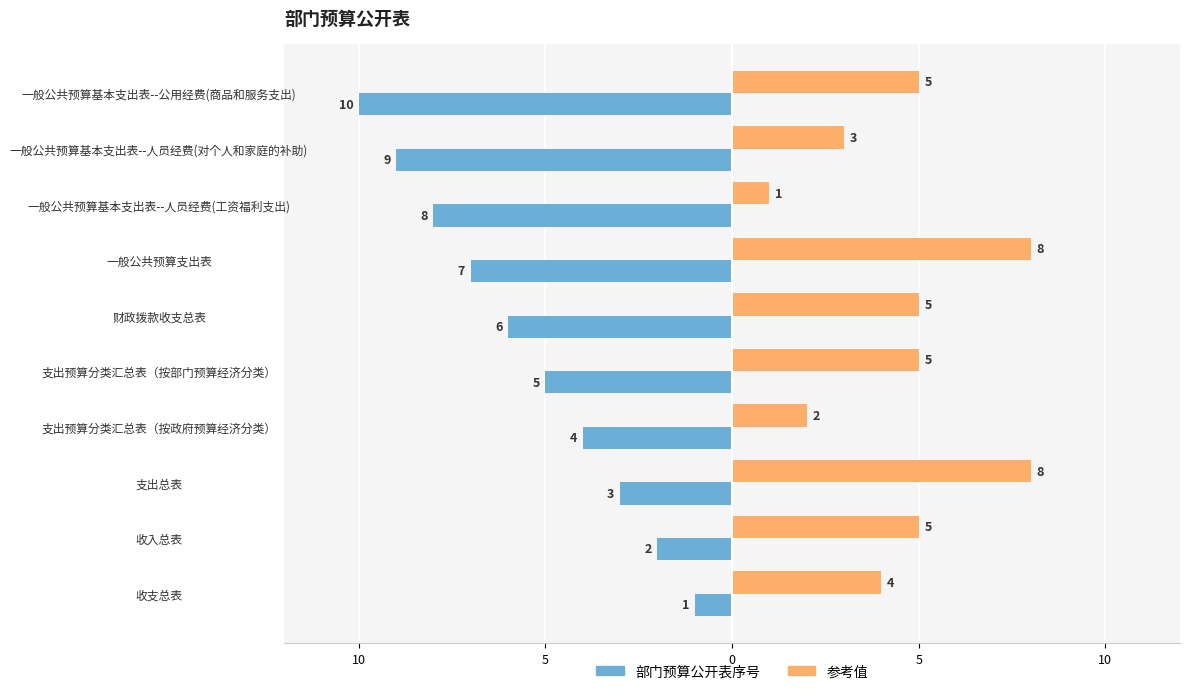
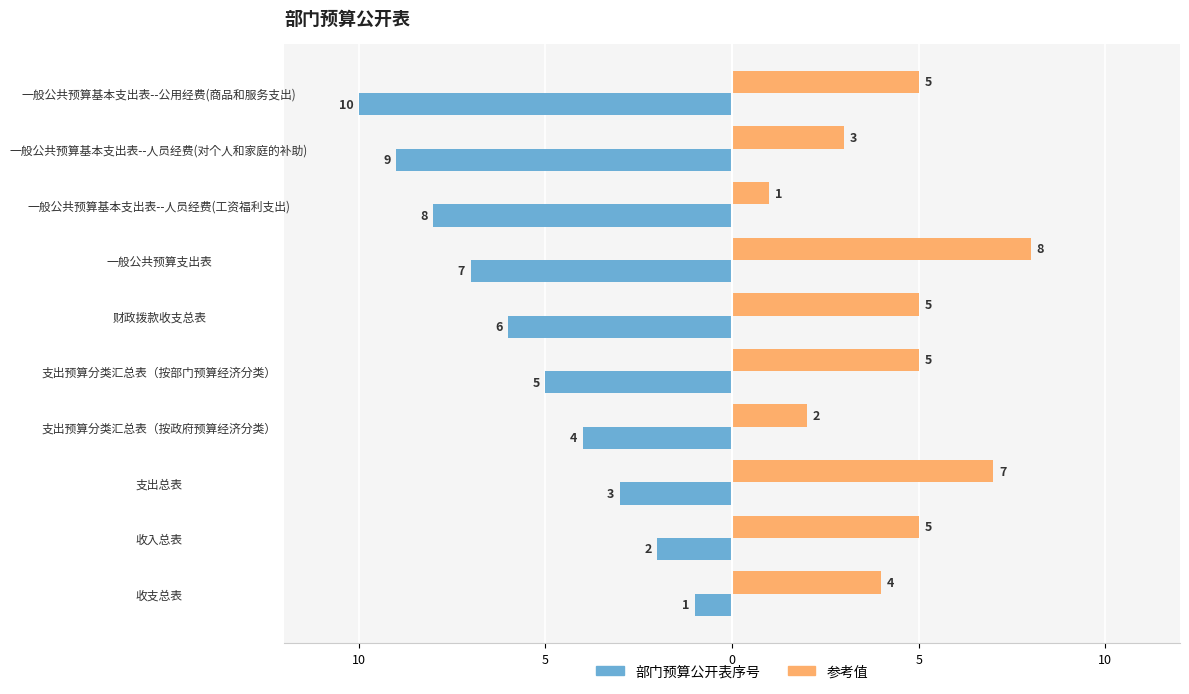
参考值, 支出总表: 8 -> 7
